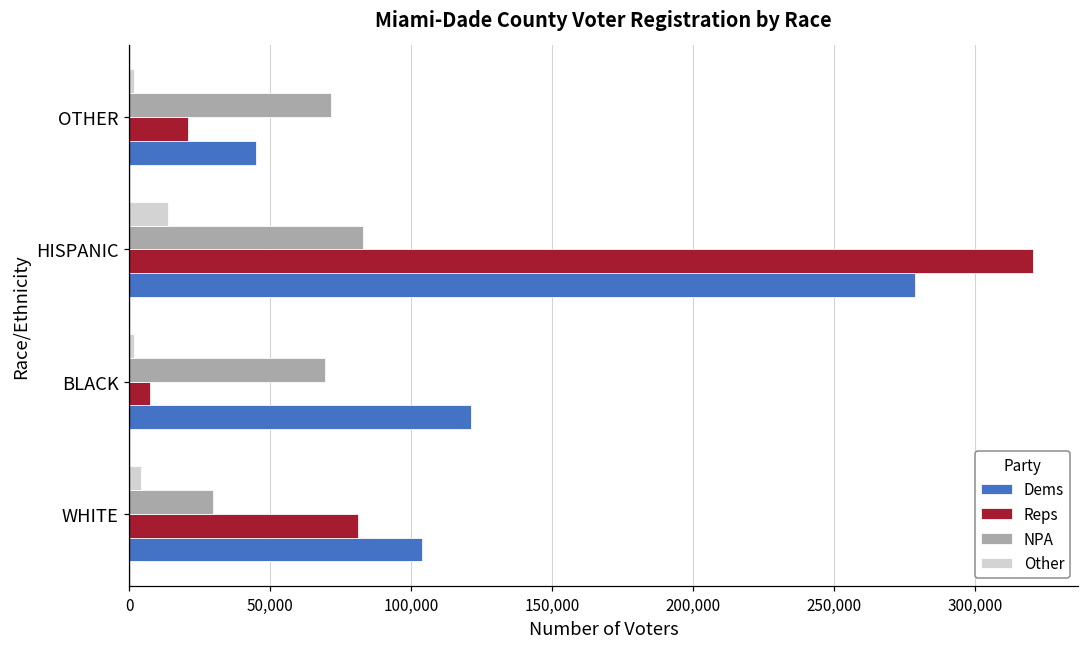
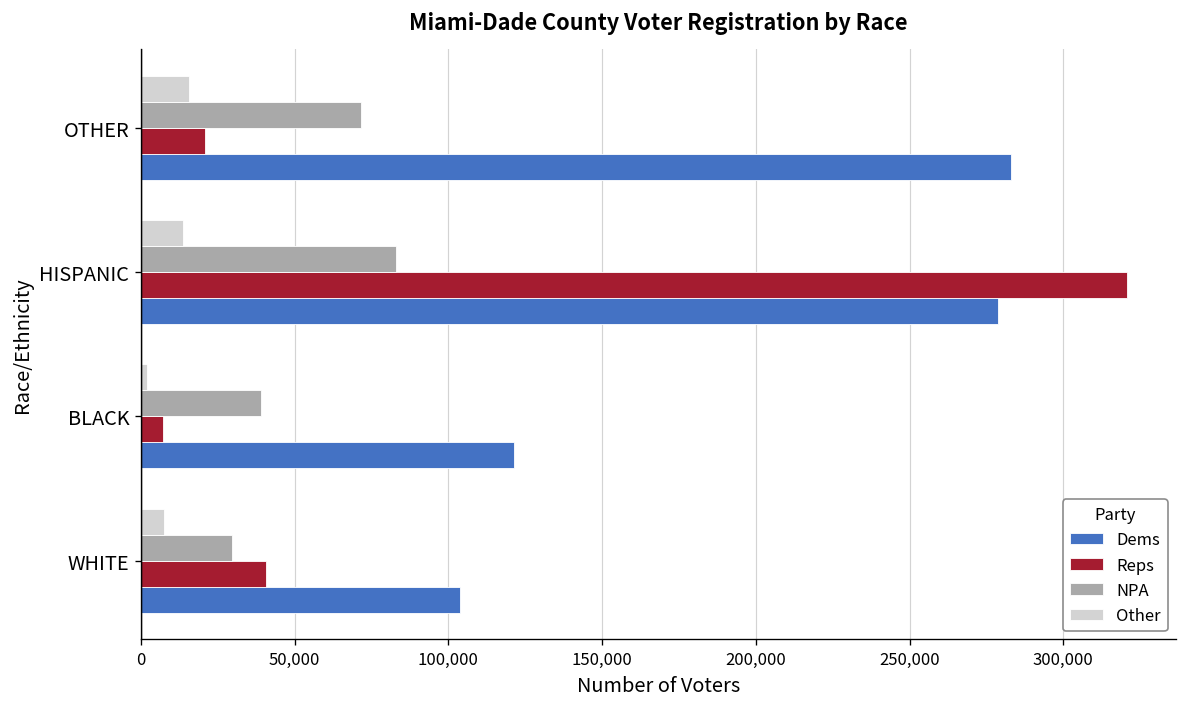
Other, OTHER: 2,000 -> 16,000
Dems, OTHER: 45,000 -> 283,000
NPA, BLACK: 70,000 -> 39,000
Other, WHITE: 4,000 -> 8,000
Reps, WHITE: 81,000 -> 41,000
